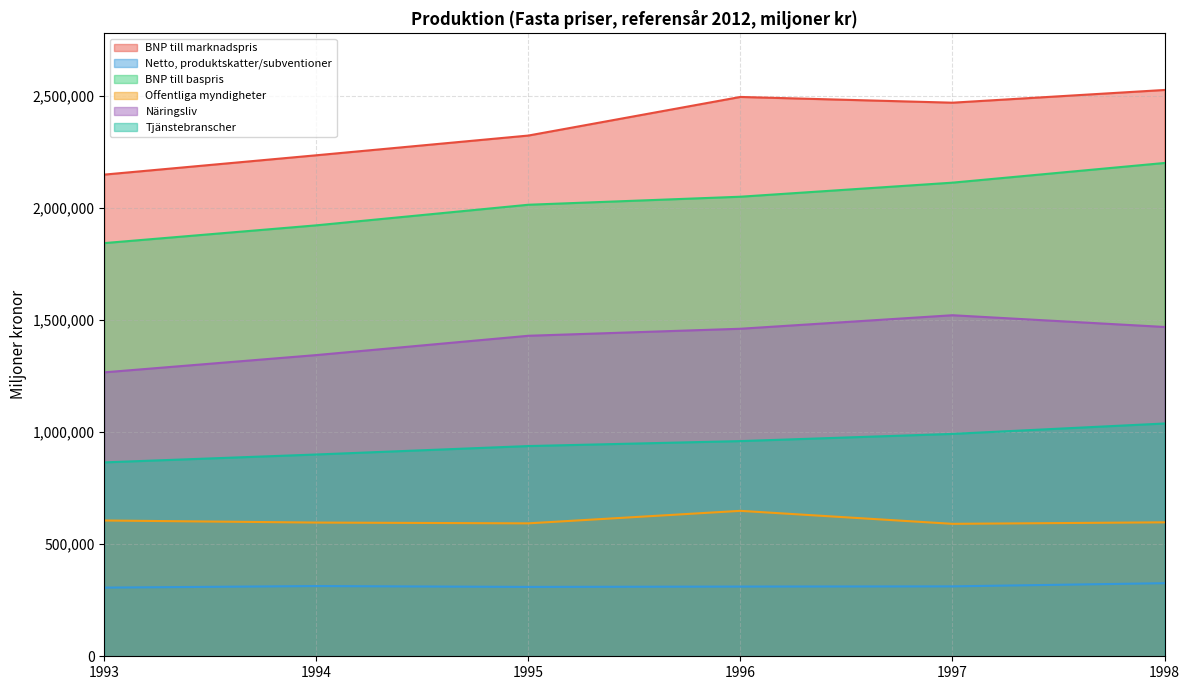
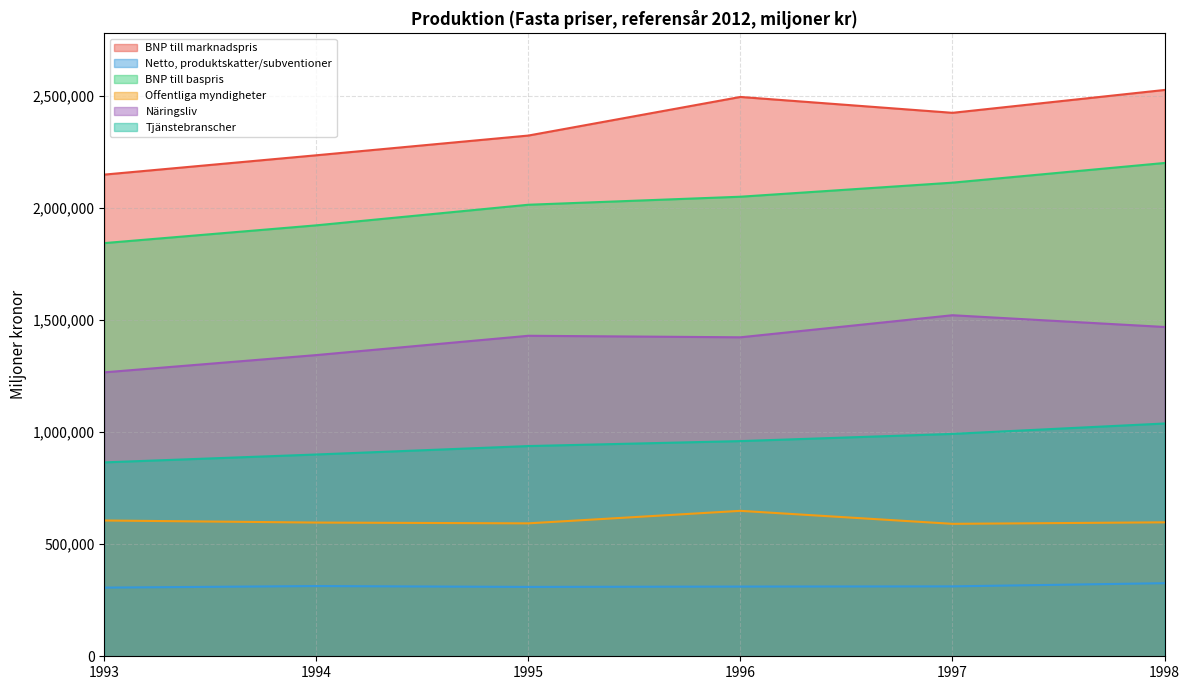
Näringsliv, 1996: 1,460,000 -> 1,420,000
BNP till marknadspris, 1997: 2,470,000 -> 2,420,000
